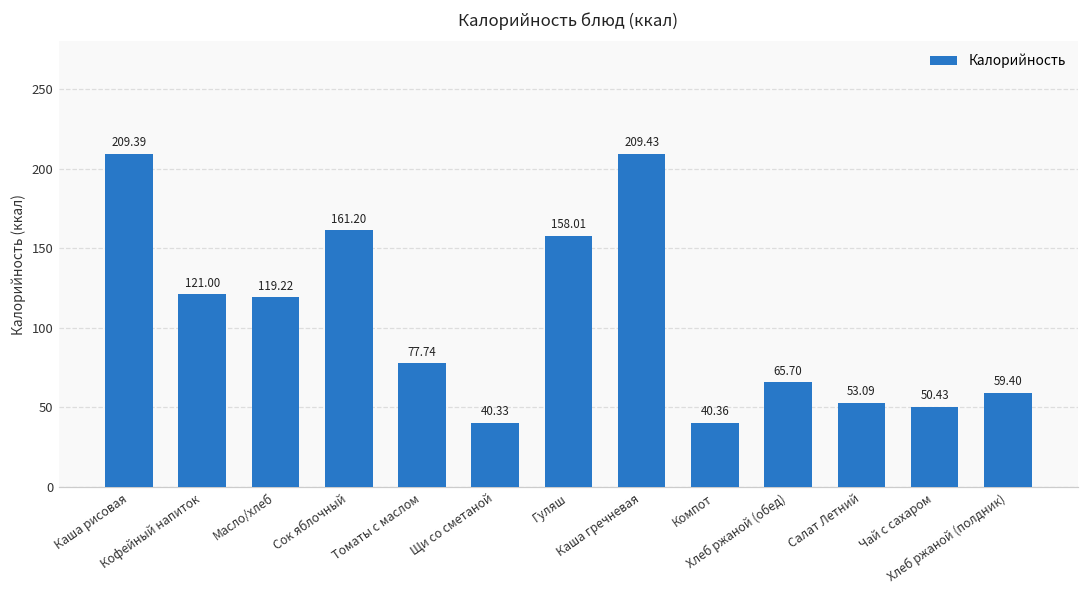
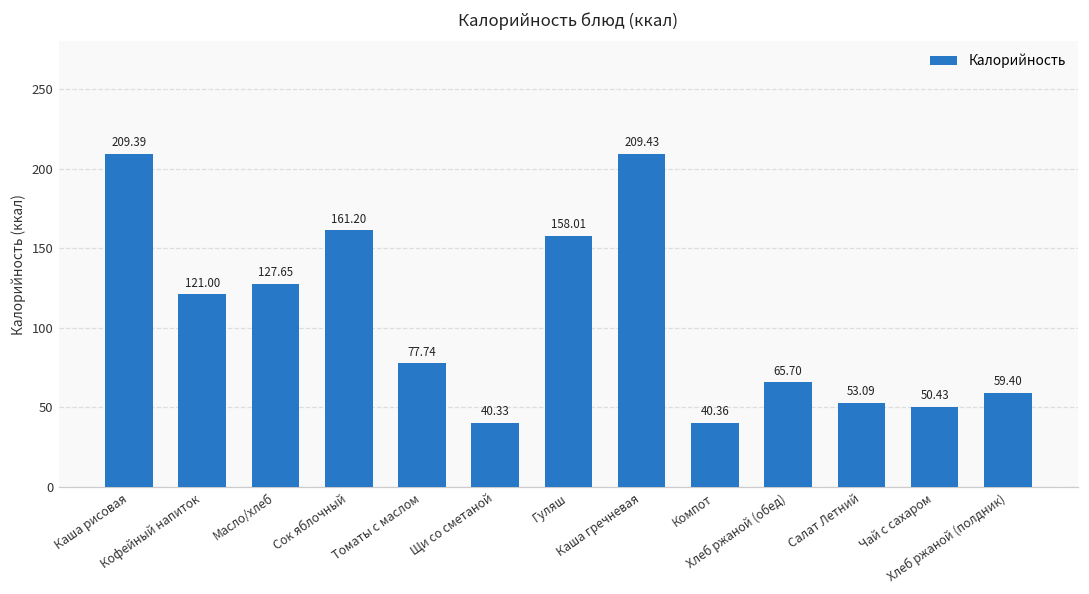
Масло/хлеб: 119.22 -> 127.65
